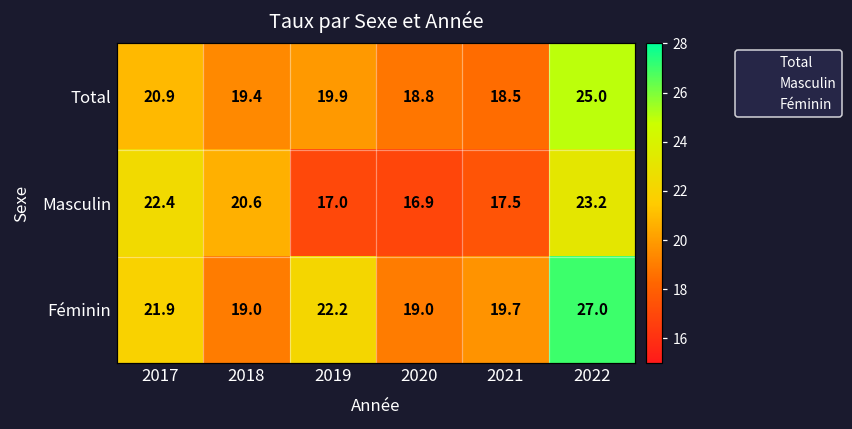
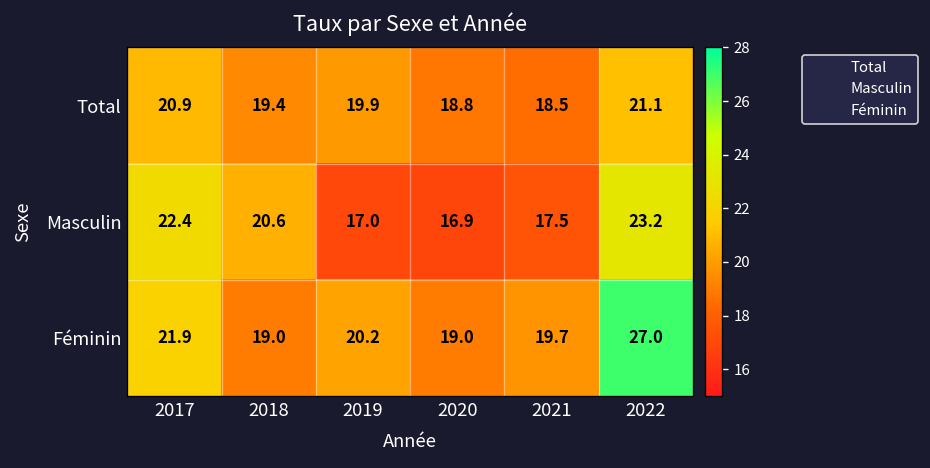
Total, 2022: 25.0 -> 21.1
Féminin, 2019: 22.2 -> 20.2
